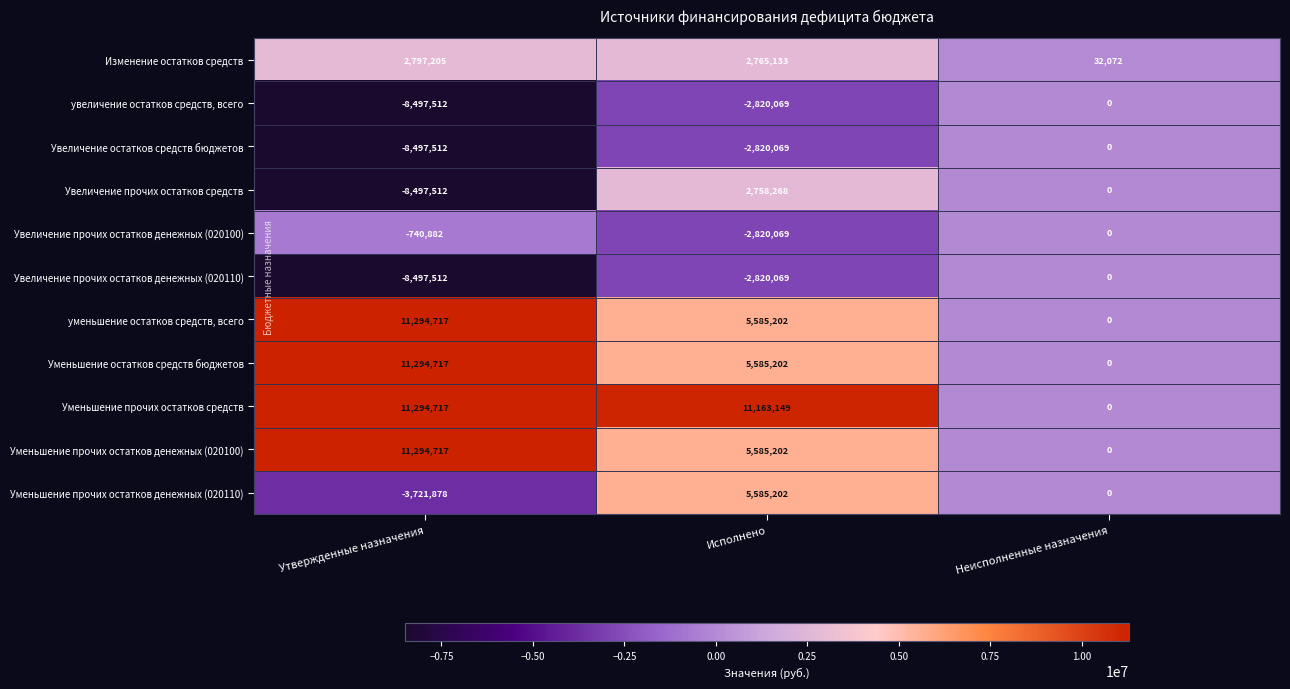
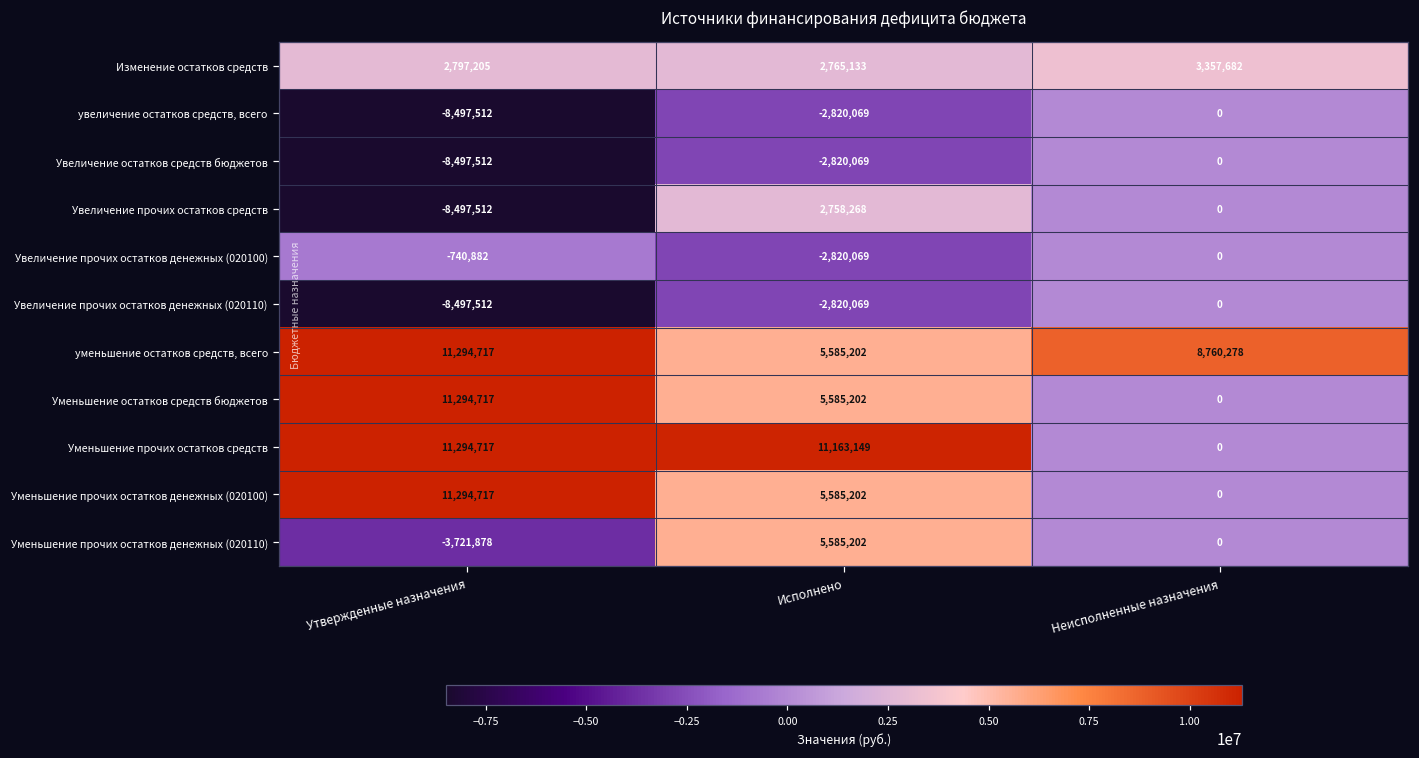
Изменение остатков средств, Неисполненные назначения: 32,072 -> 3,357,682
уменьшение остатков средств, всего, Неисполненные назначения: 0 -> 8,760,278
